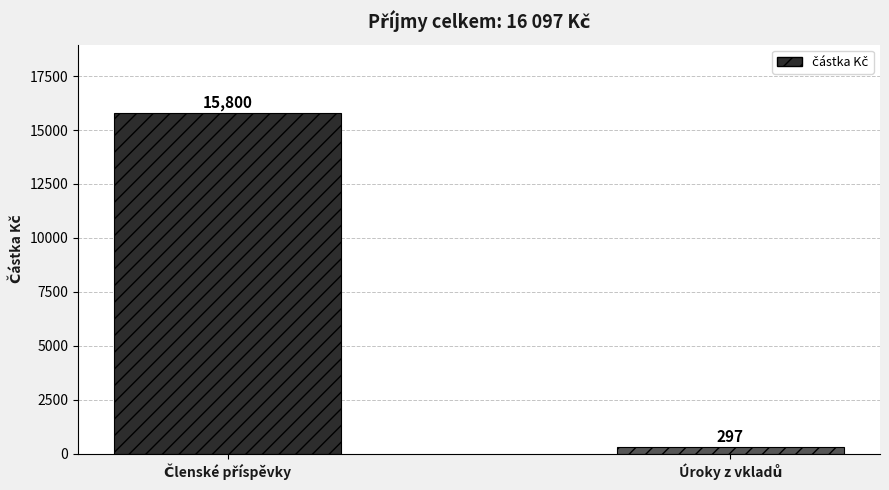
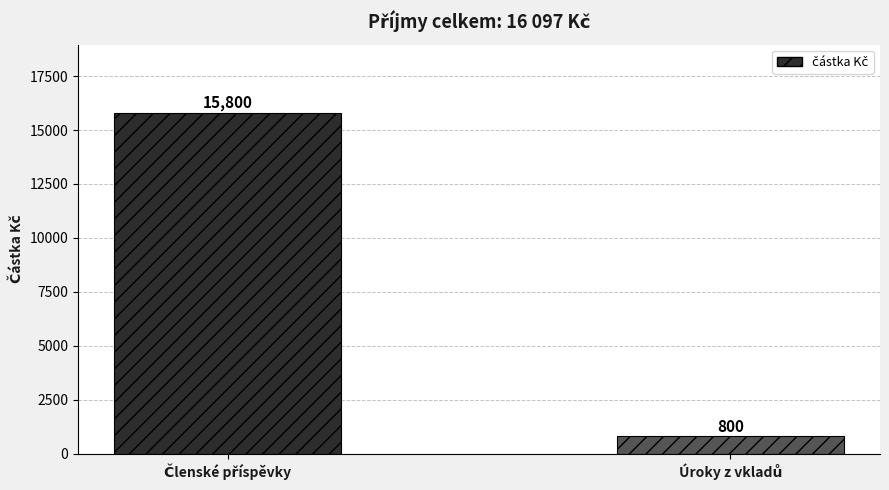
Úroky z vkladů: 297 -> 800
